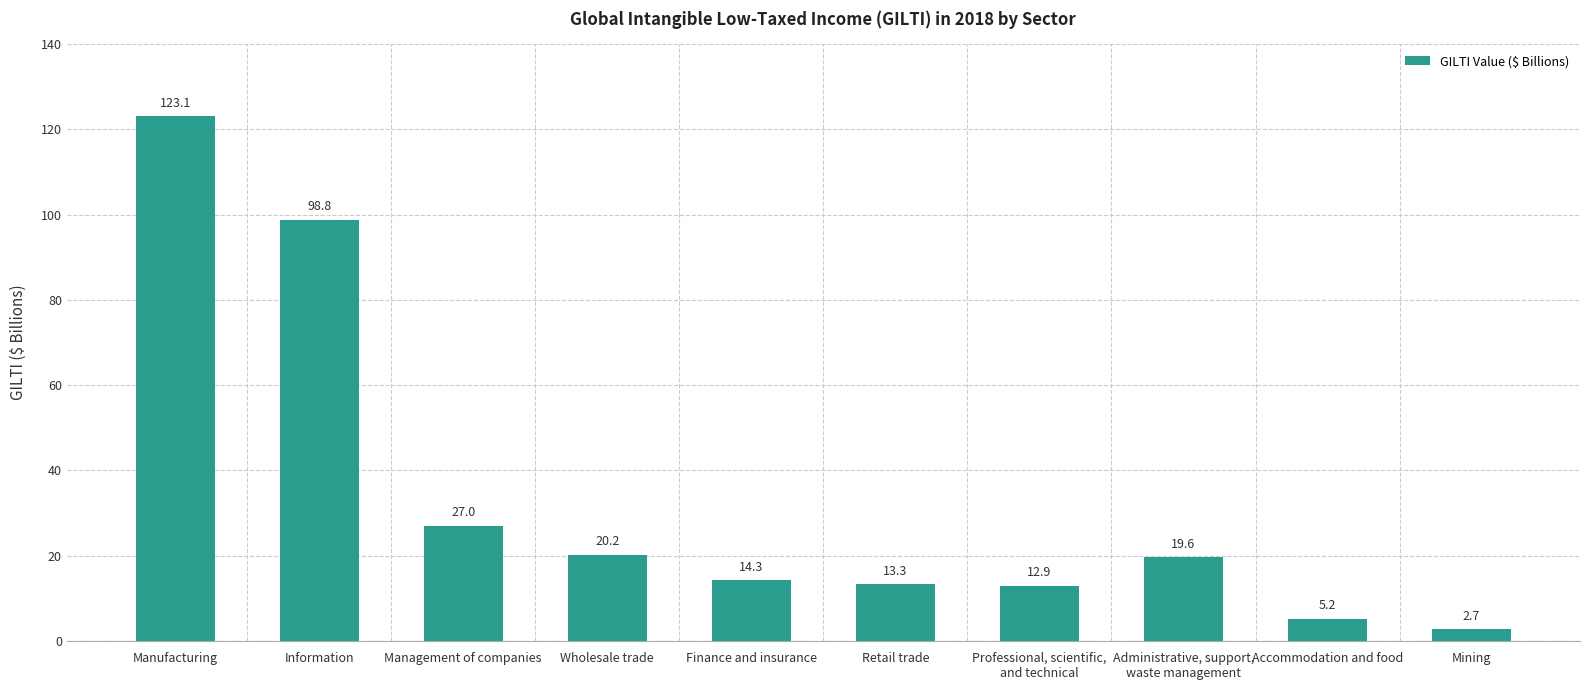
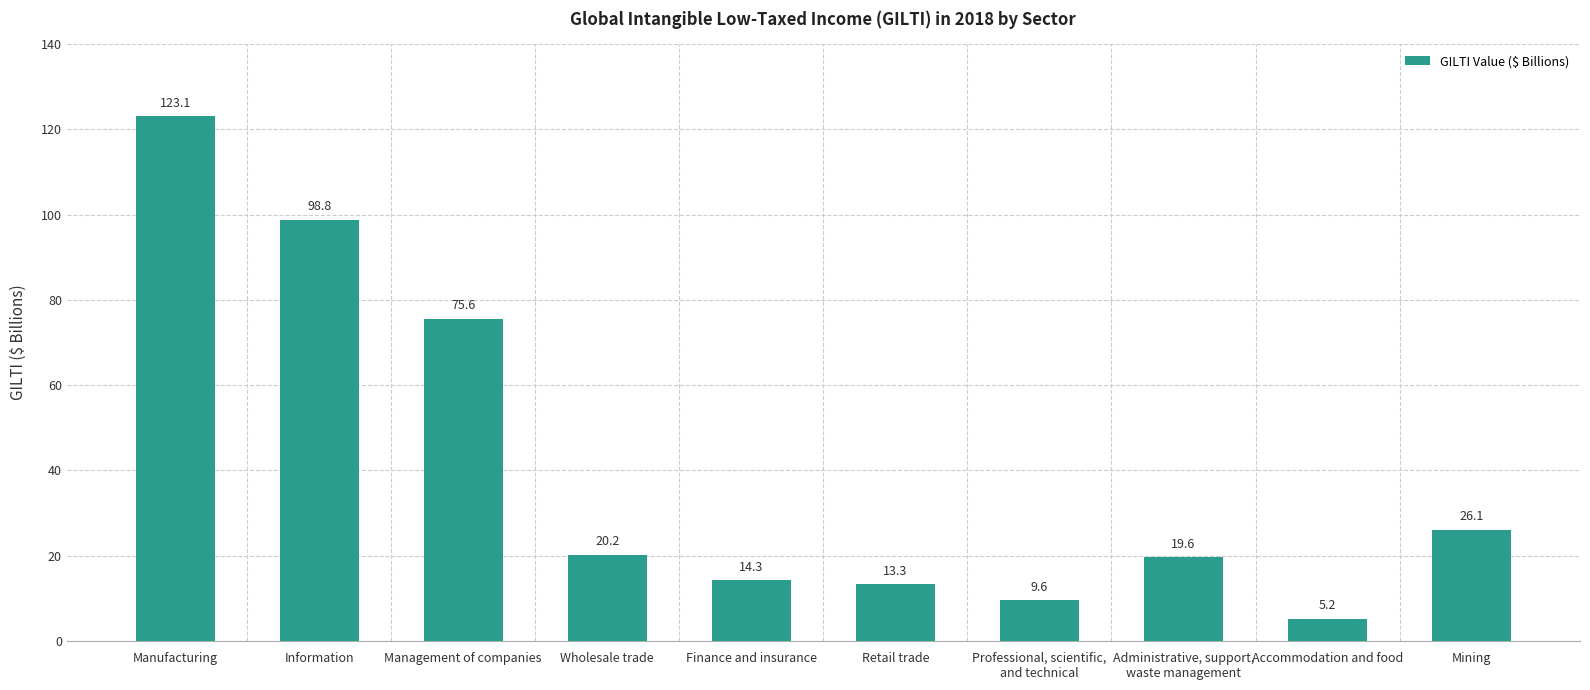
Management of companies: 27.0 -> 75.6
Professional, scientific, and technical: 12.9 -> 9.6
Mining: 2.7 -> 26.1
